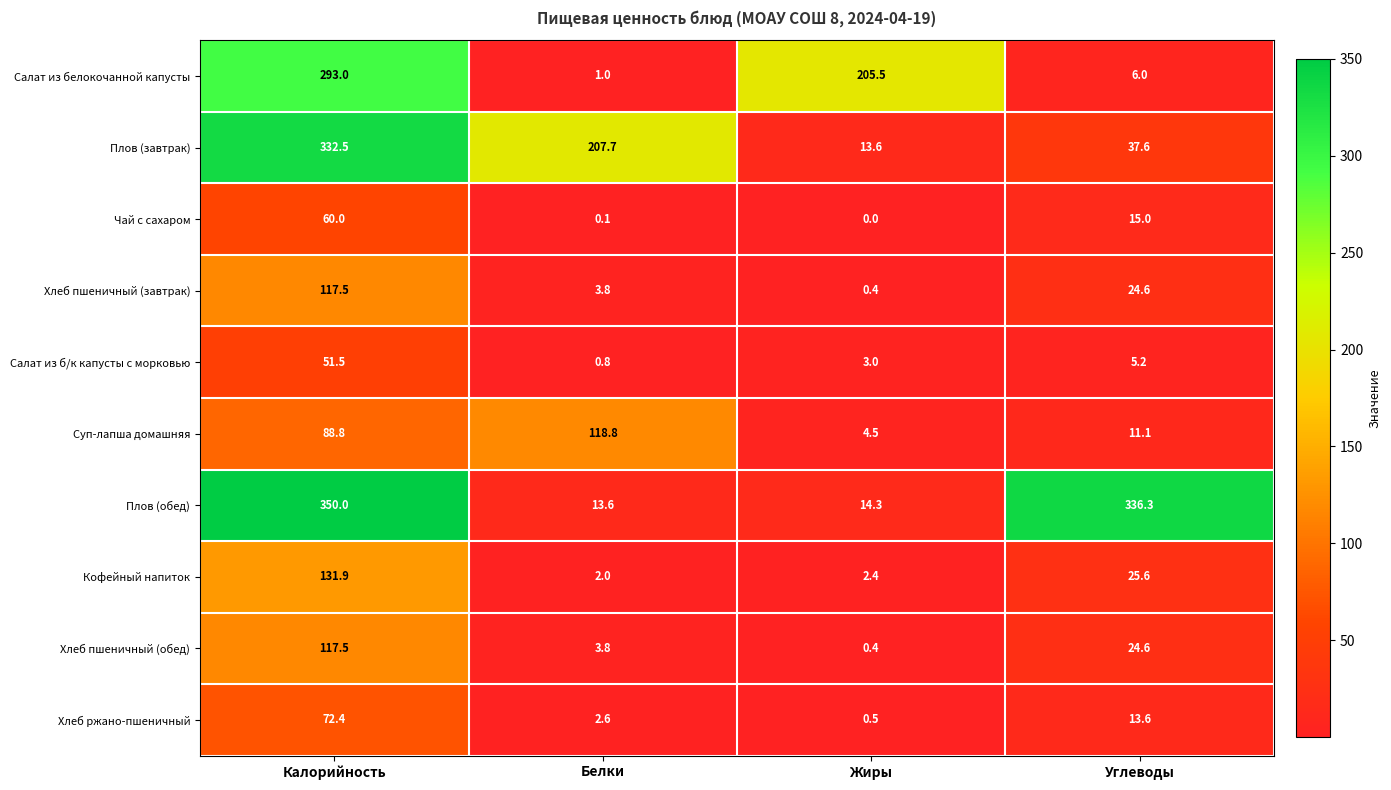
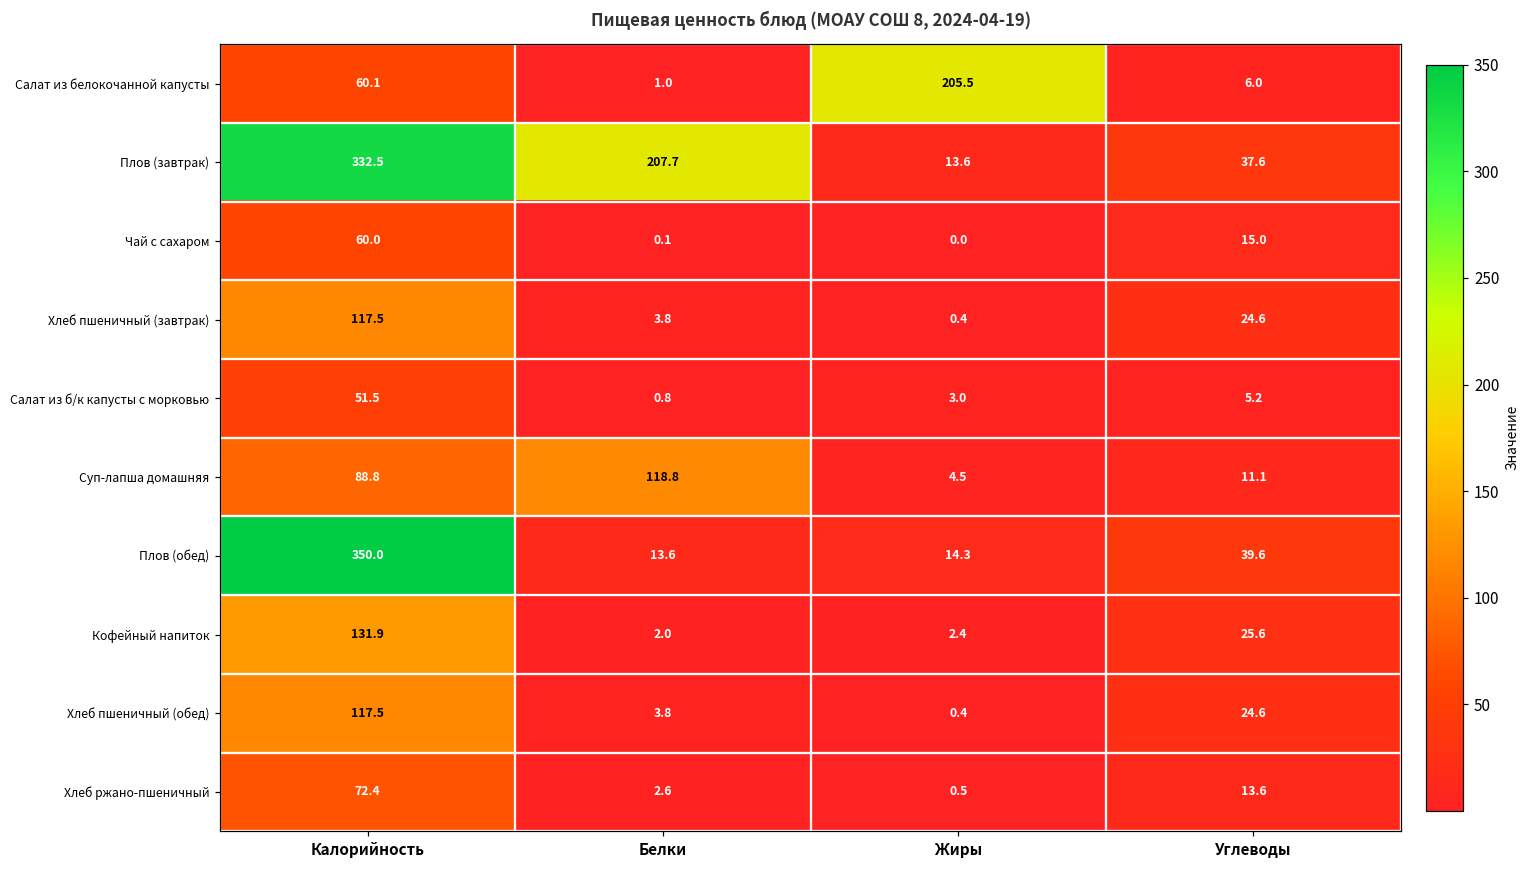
Салат из белокочанной капусты, Калорийность: 293.0 -> 60.1
Плов (обед), Углеводы: 336.3 -> 39.6
